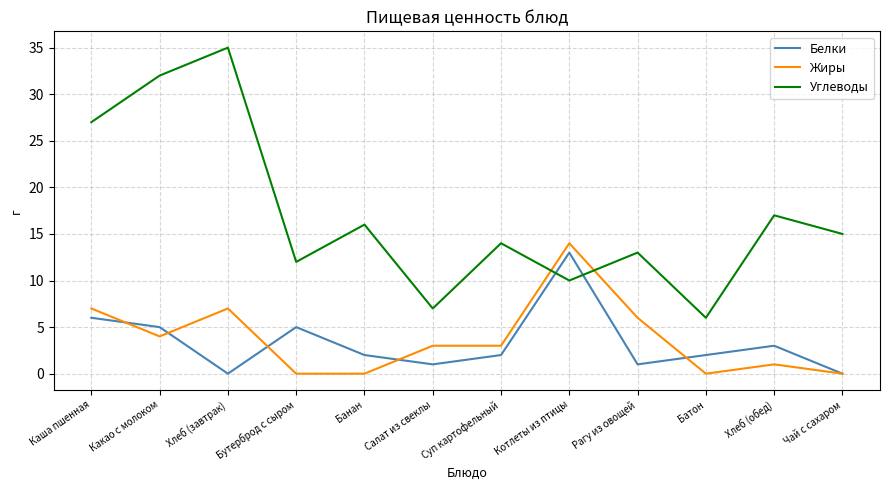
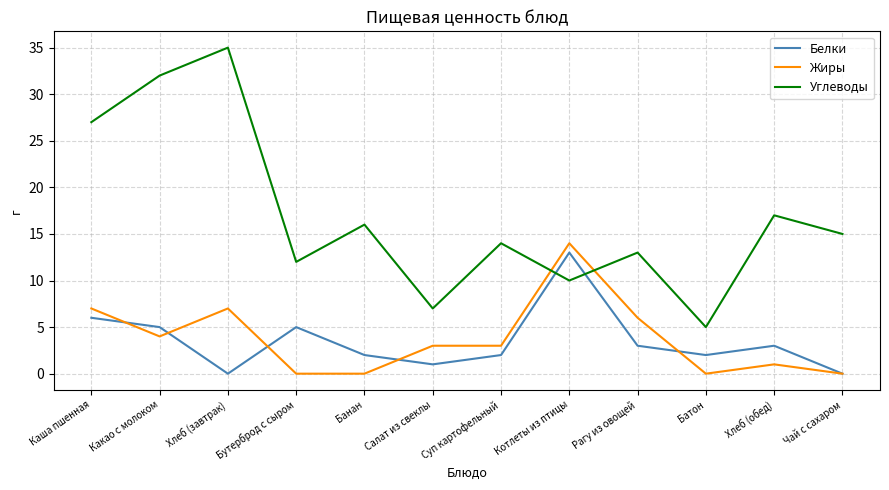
Белки, Рагу из овощей: 1 -> 3
Углеводы, Батон: 6 -> 5
